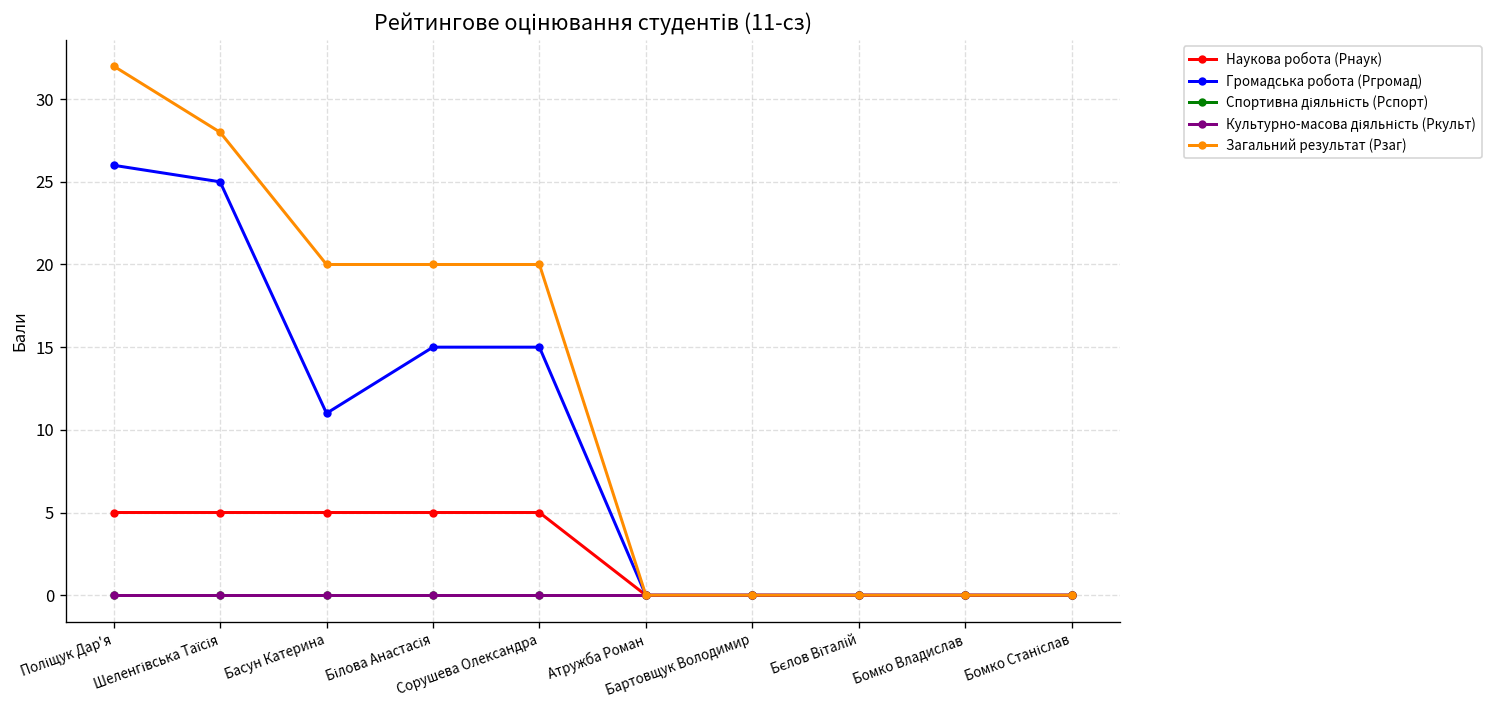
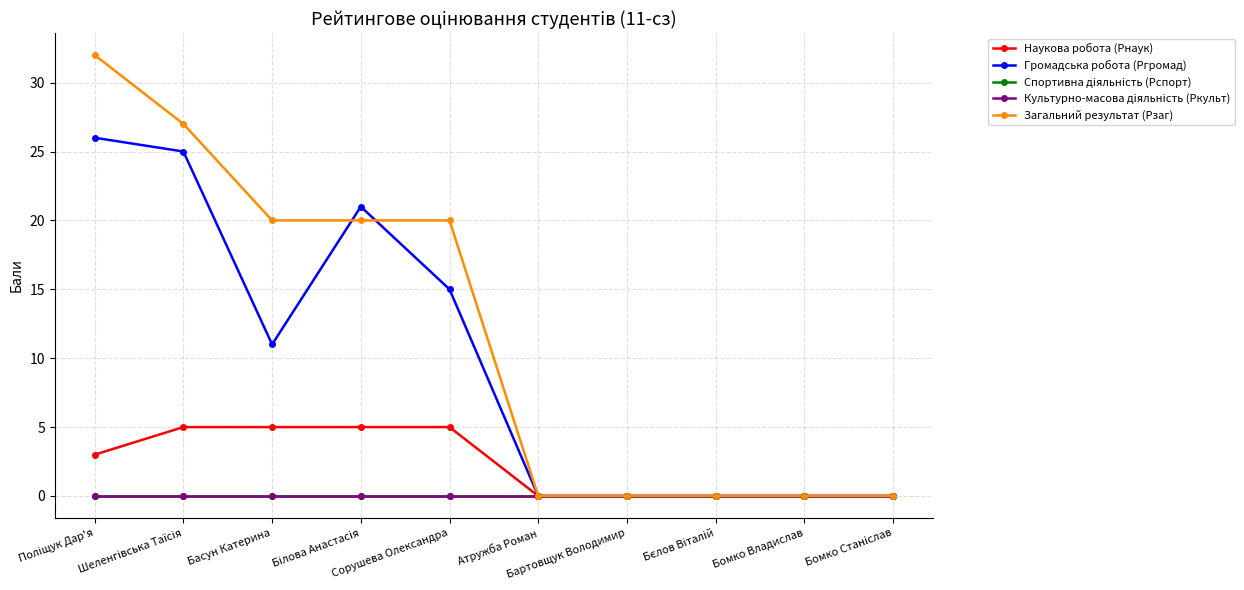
Наукова робота (Рнаук), Поліщук Дар'я: 5 -> 3
Загальний результат (Рзаг), Шеленгівська Таїсія: 28 -> 27
Громадська робота (Ргромад), Білова Анастасія: 15 -> 21
